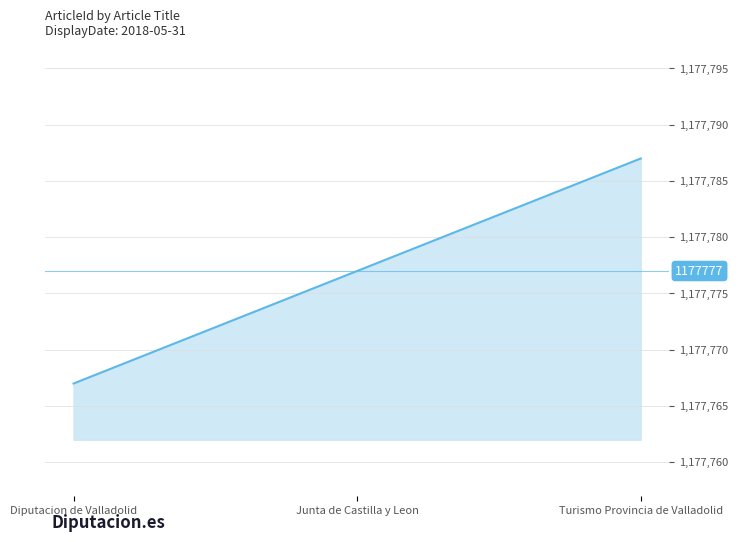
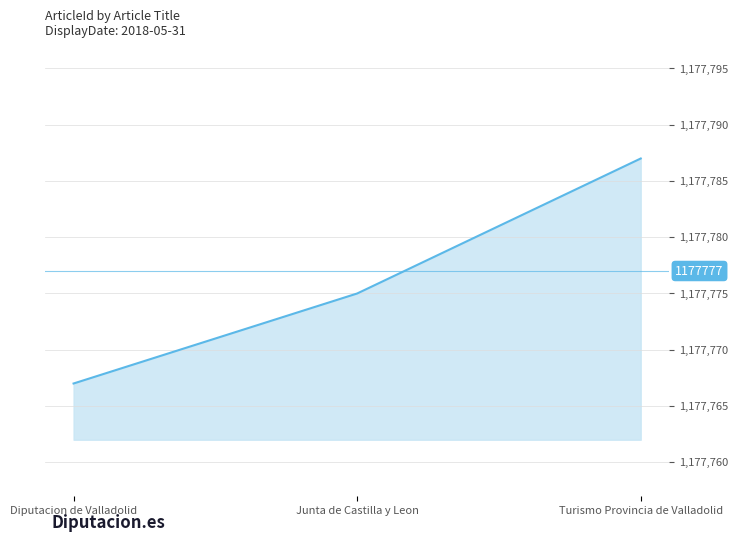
Junta de Castilla y Leon: 1,177,777 -> 1,177,775
